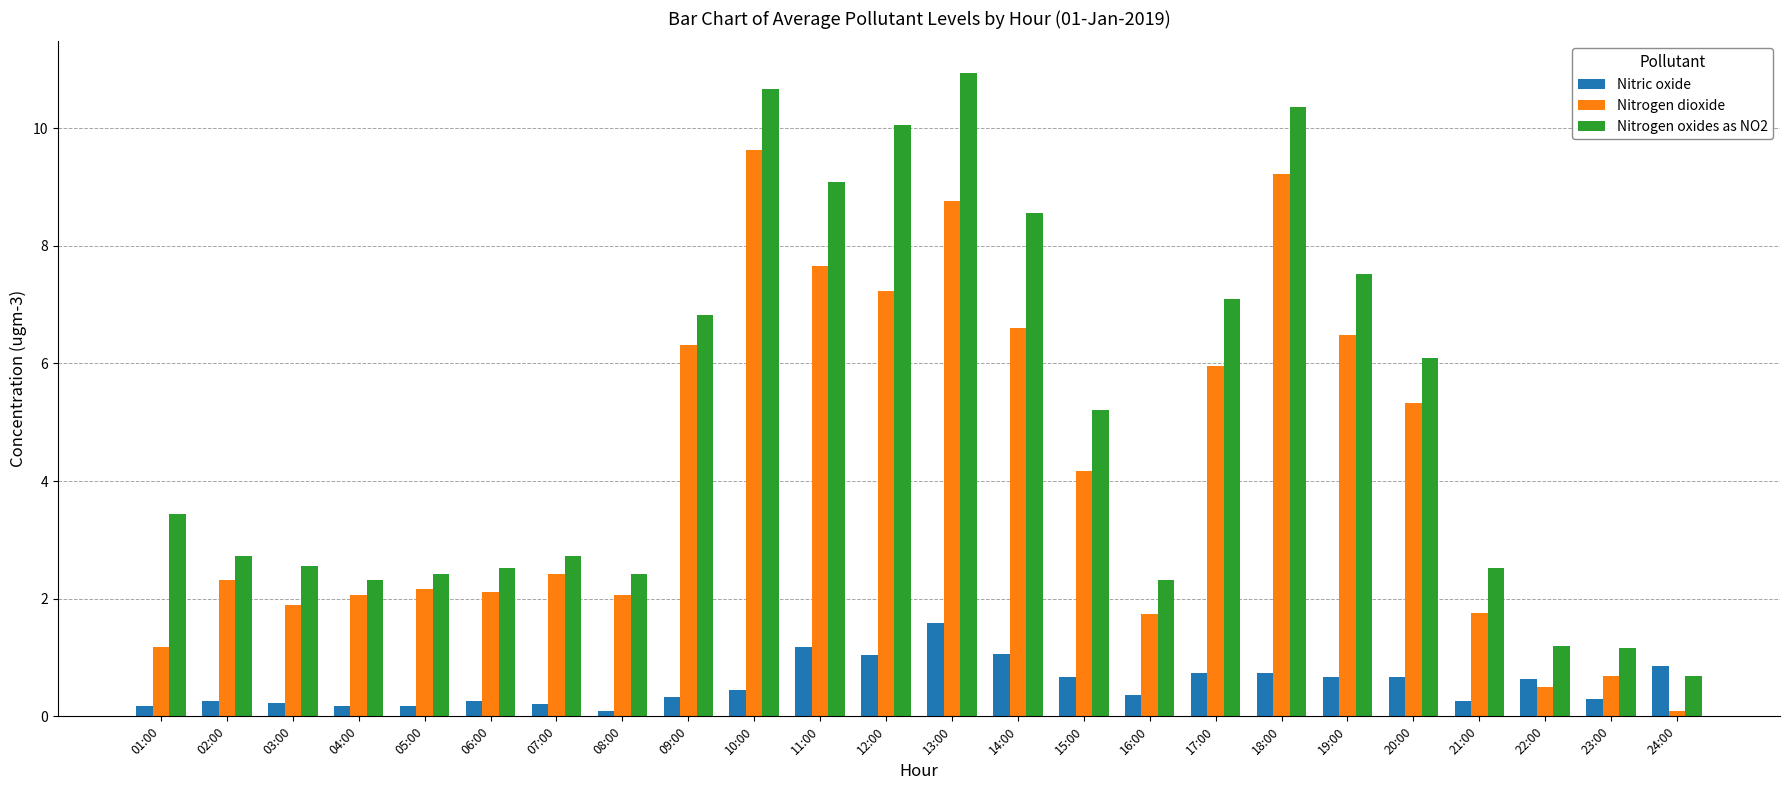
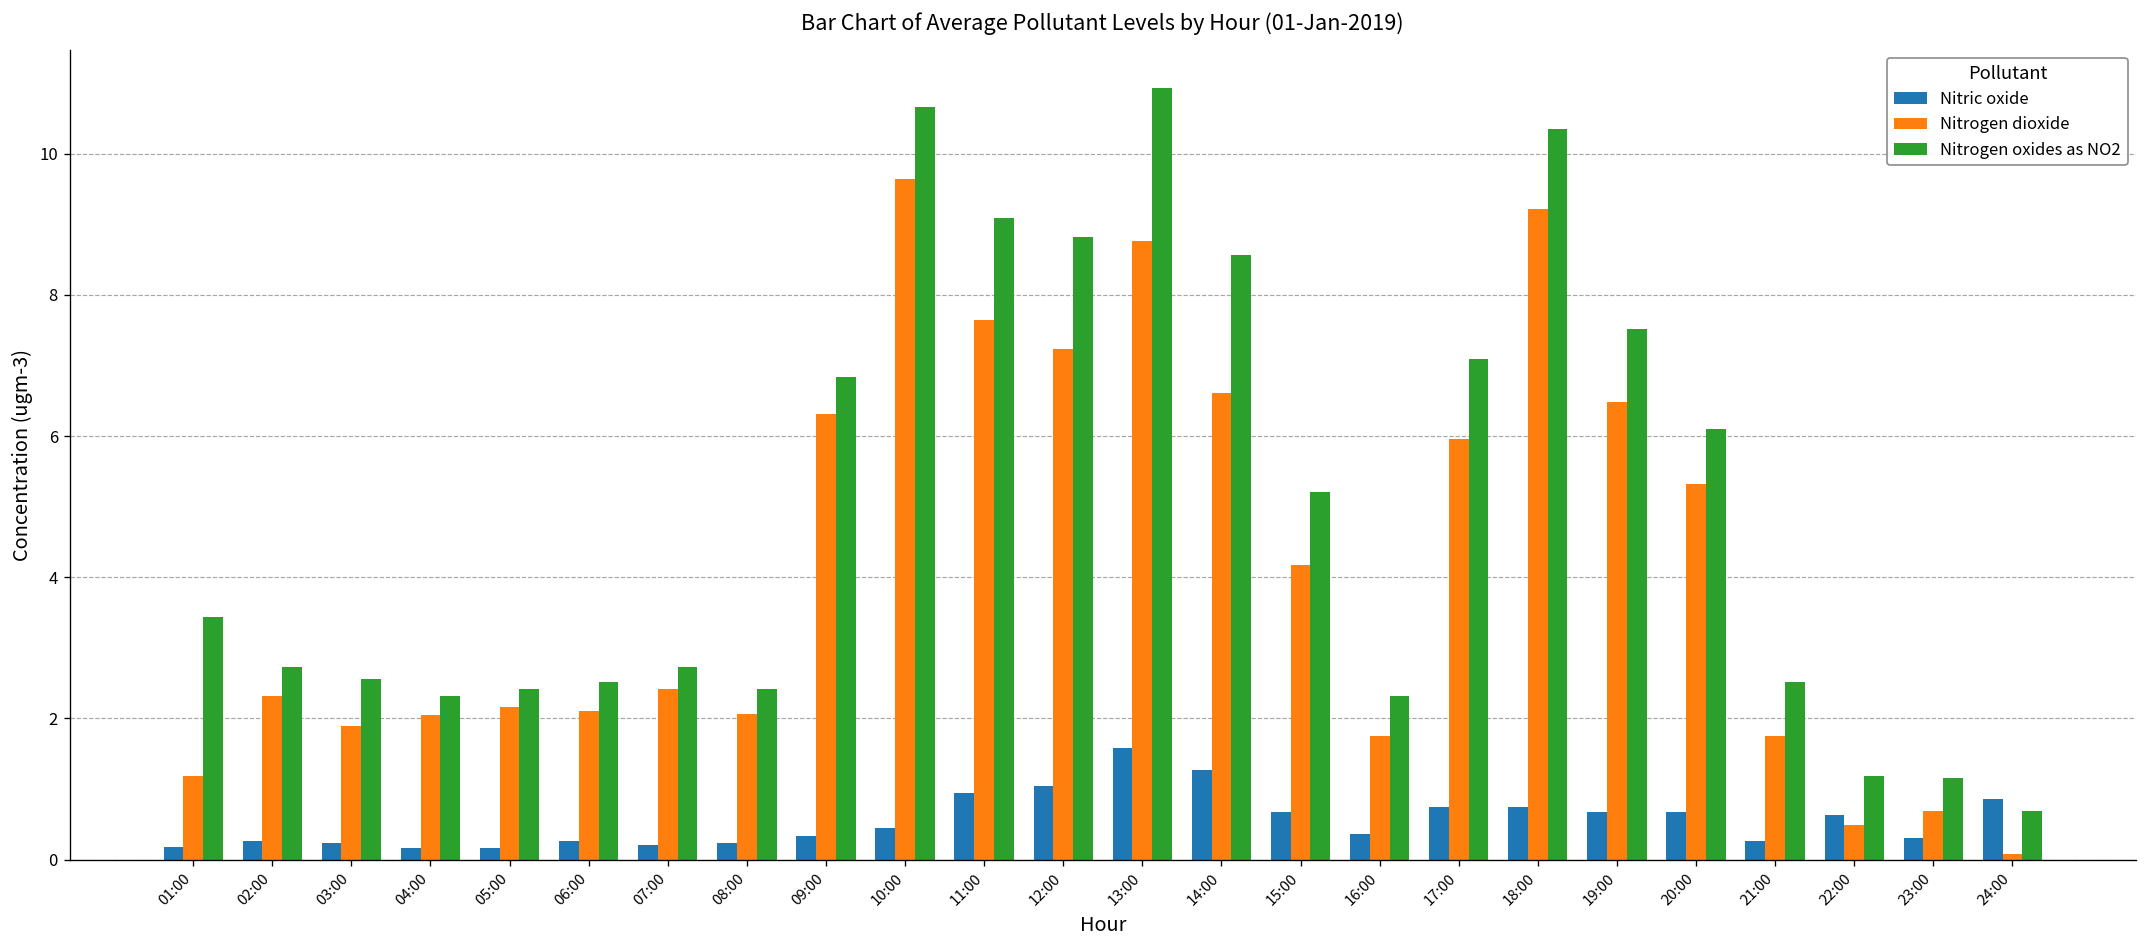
Nitric oxide, 08:00: 0.1 -> 0.2
Nitric oxide, 11:00: 1.2 -> 0.9
Nitrogen oxides as NO2, 12:00: 10.0 -> 8.8
Nitric oxide, 14:00: 1.1 -> 1.3
